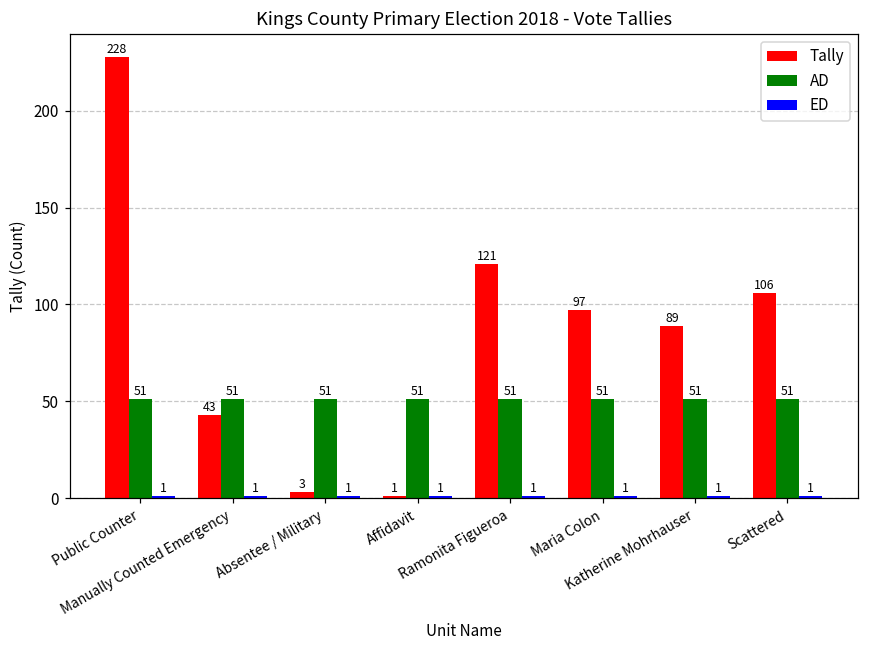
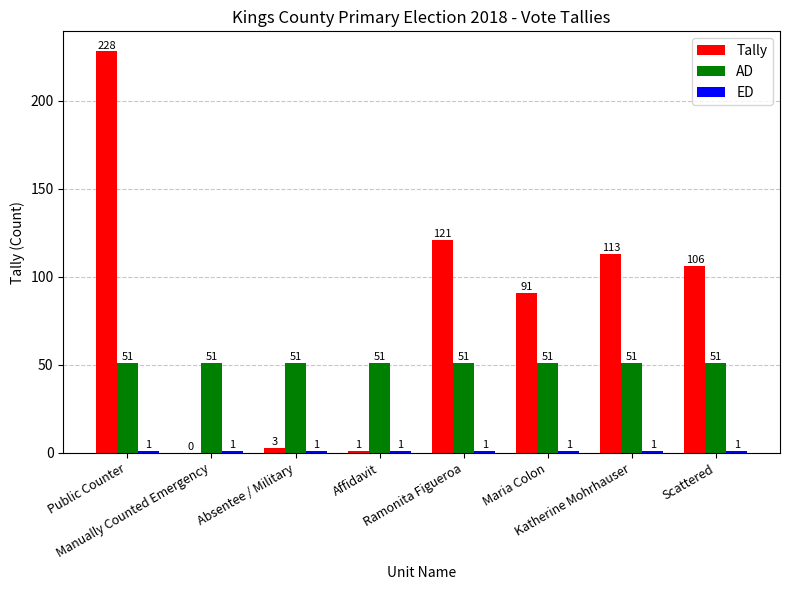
Tally, Manually Counted Emergency: 43 -> 0
Tally, Maria Colon: 97 -> 91
Tally, Katherine Mohrhauser: 89 -> 113
